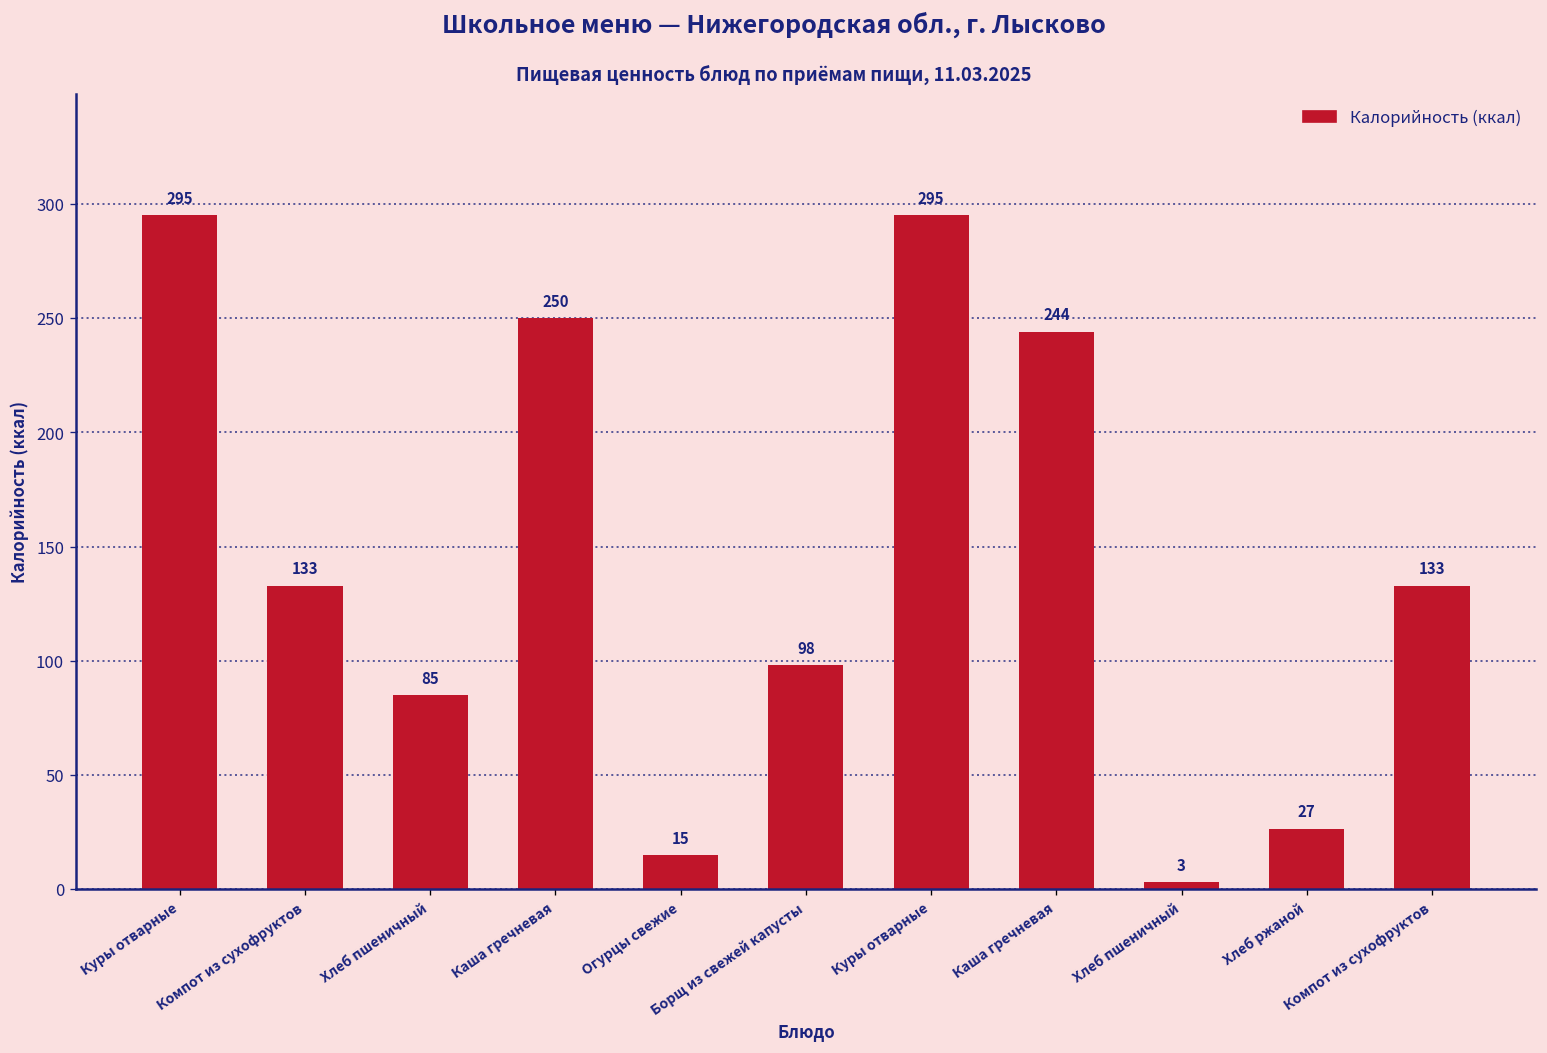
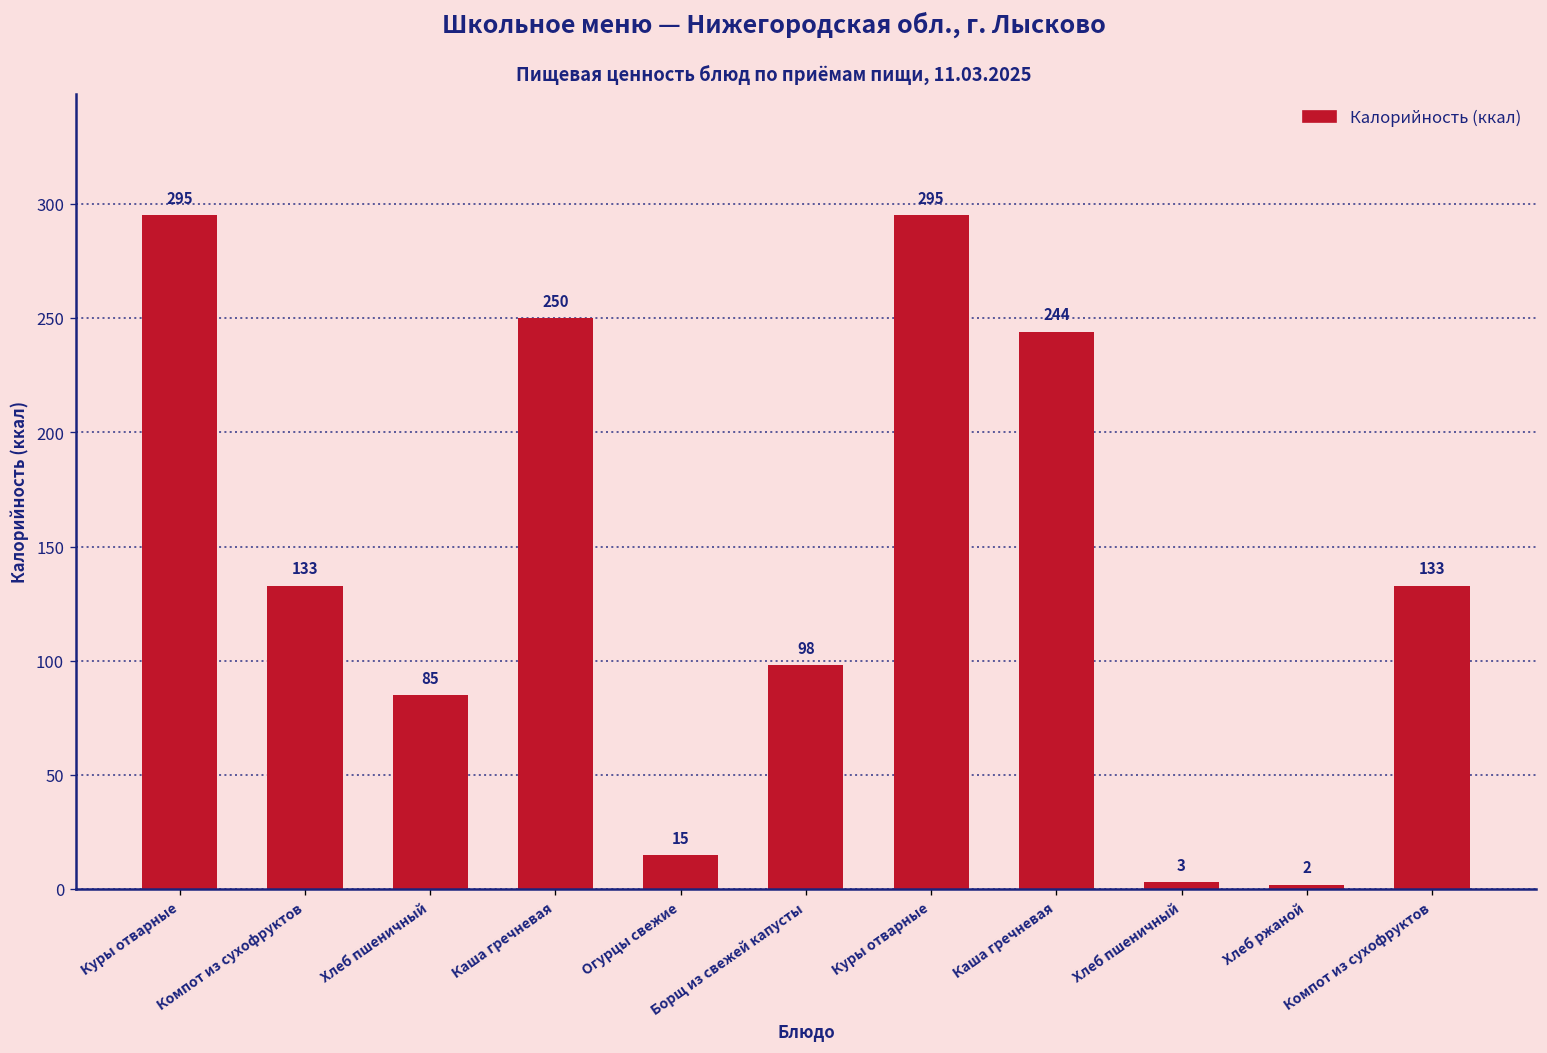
Хлеб ржаной: 27 -> 2
